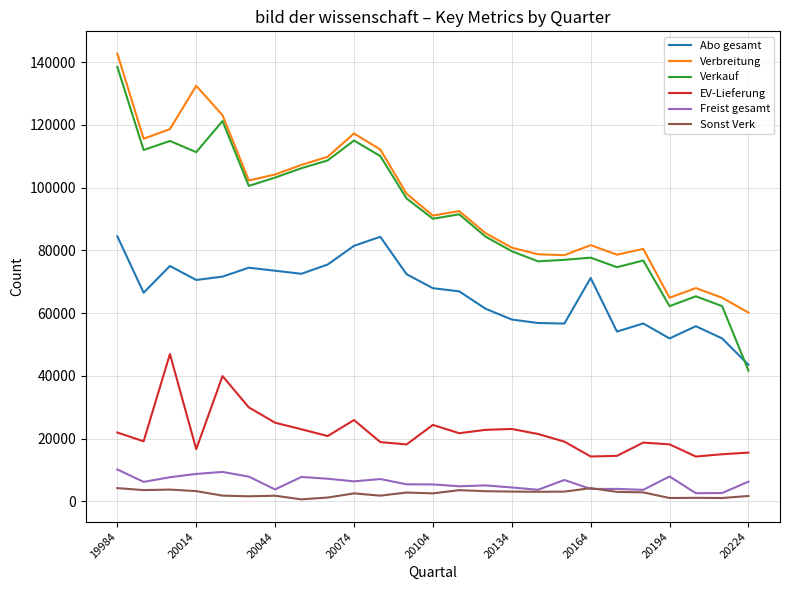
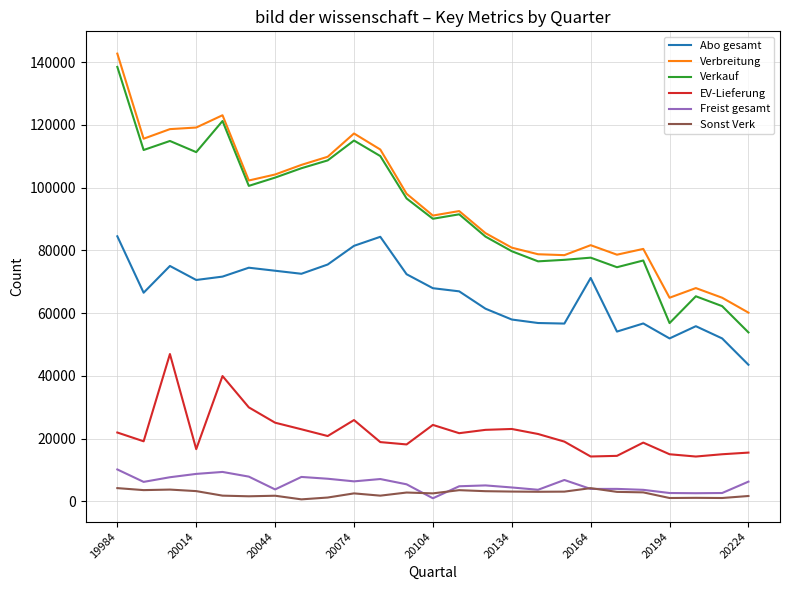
Verbreitung, 20014: 132000 -> 119000
Freist gesamt, 20104: 5000 -> 1000
Verkauf, 20194: 62000 -> 57000
EV-Lieferung, 20194: 18000 -> 15000
Freist gesamt, 20194: 8000 -> 3000
Verkauf, 20224: 42000 -> 54000
